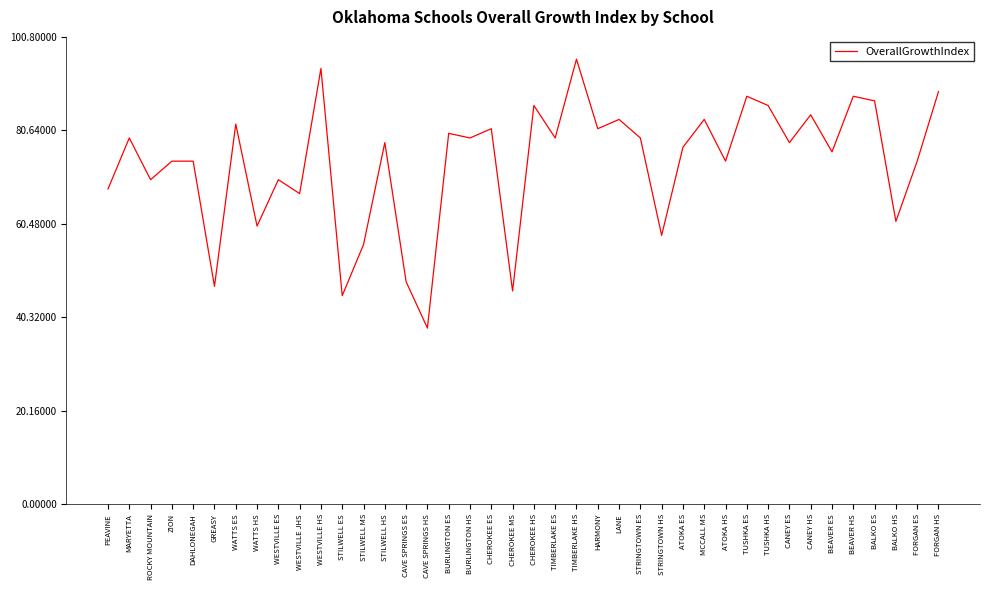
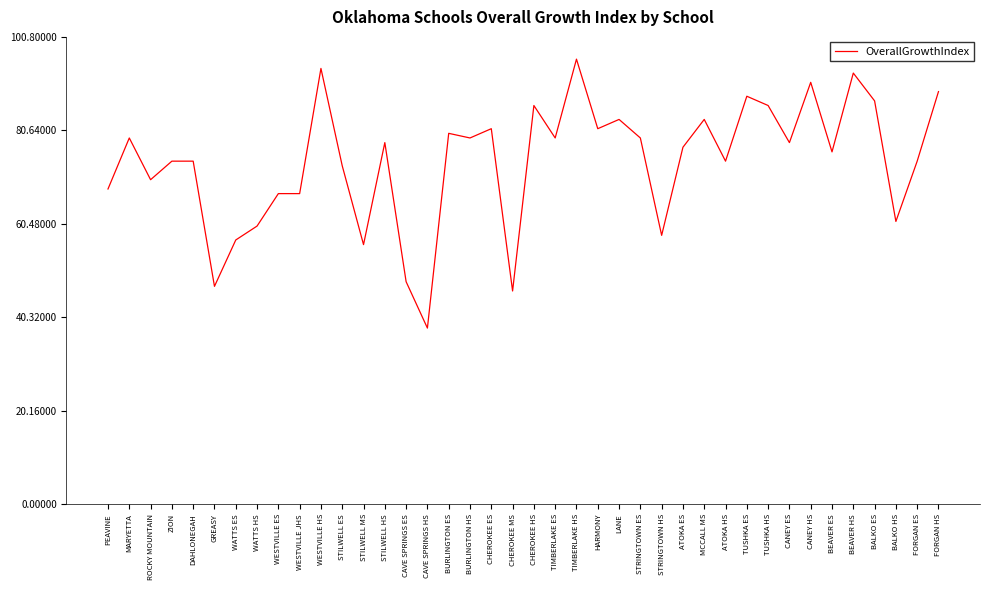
WATTS ES: 82 -> 57
WESTVILLE ES: 70 -> 67
STILWELL ES: 45 -> 73
CANEY HS: 84 -> 91
BEAVER HS: 88 -> 93
